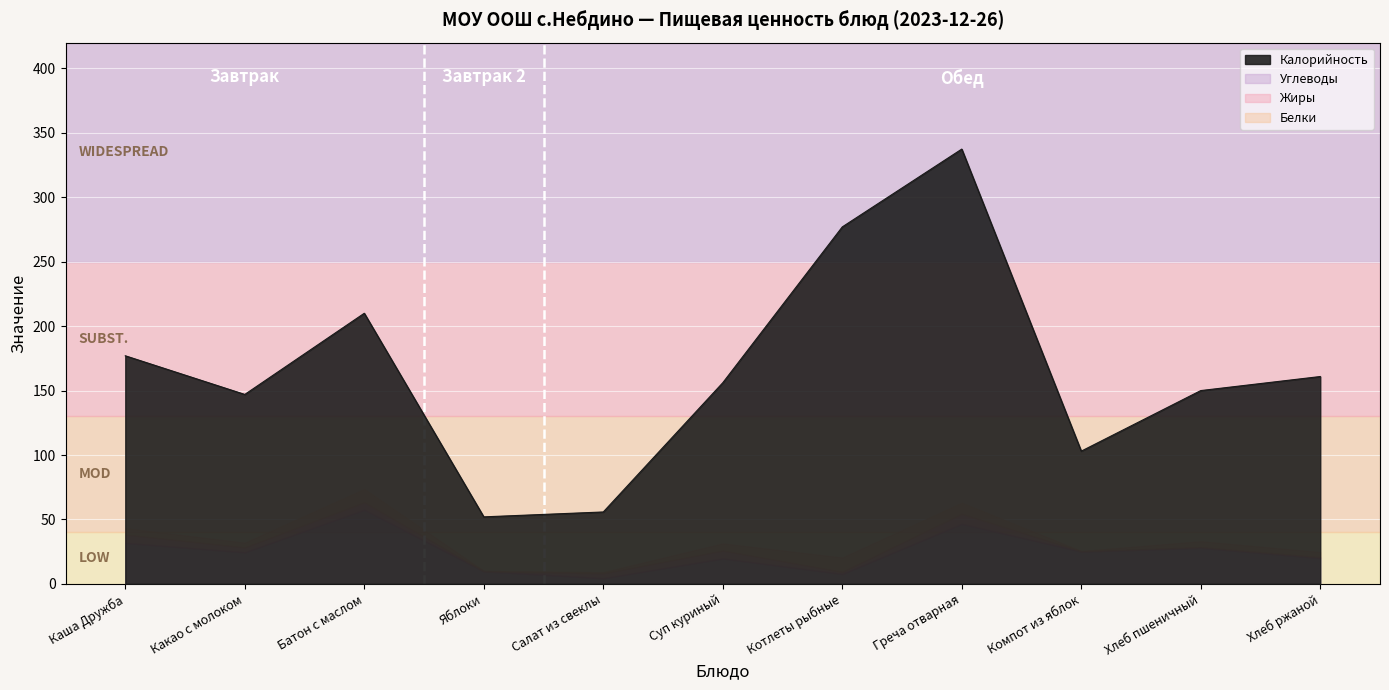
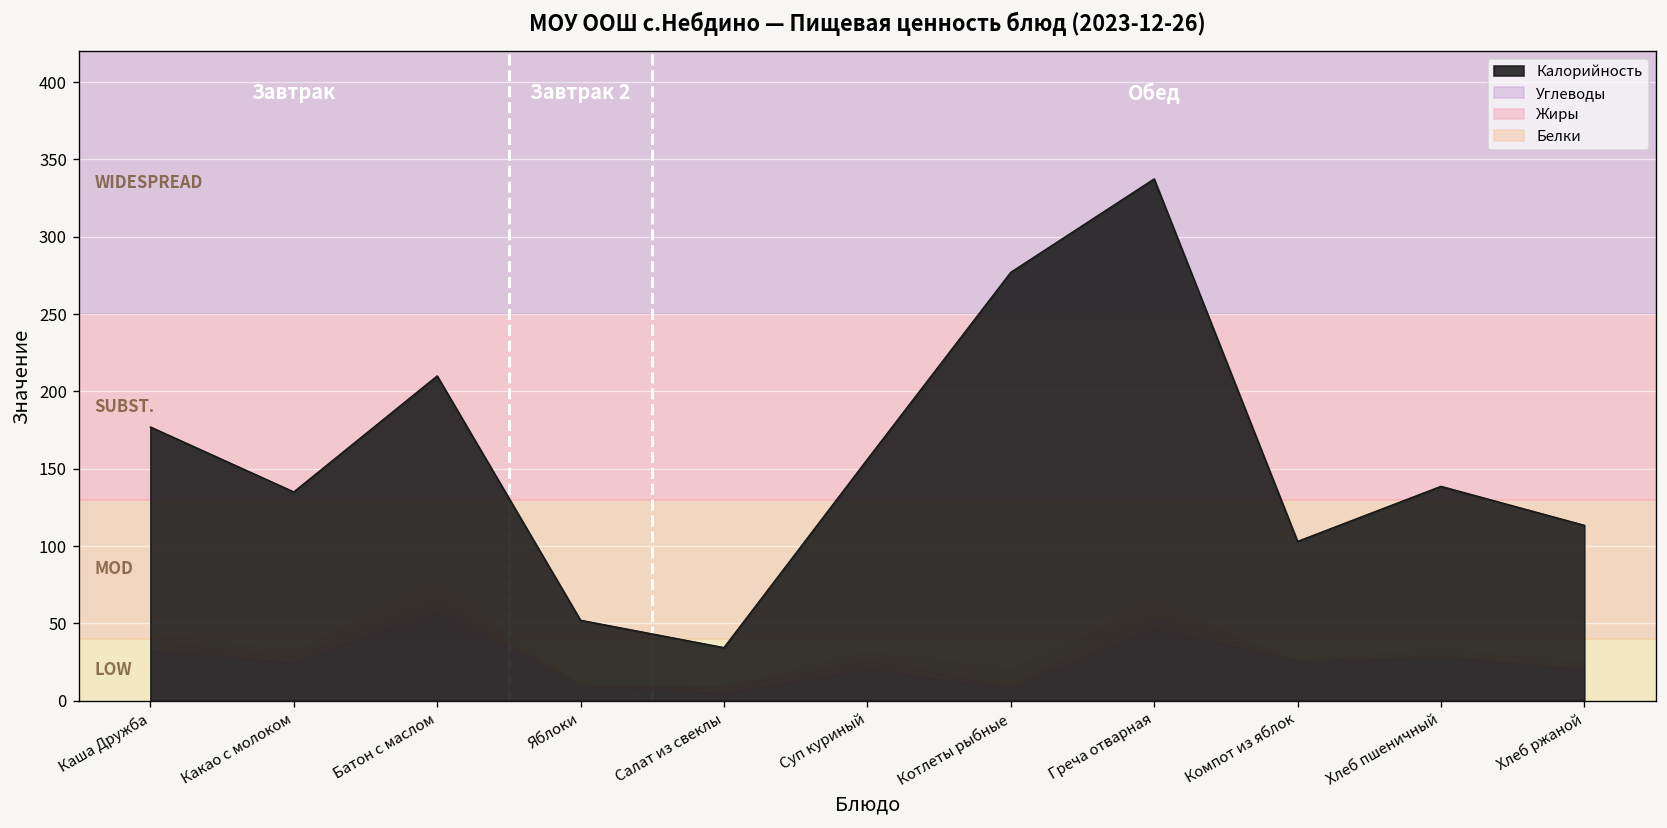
Калорийность, Какао с молоком: 147 -> 135
Калорийность, Салат из свеклы: 56 -> 34
Калорийность, Хлеб пшеничный: 150 -> 139
Калорийность, Хлеб ржаной: 161 -> 113
